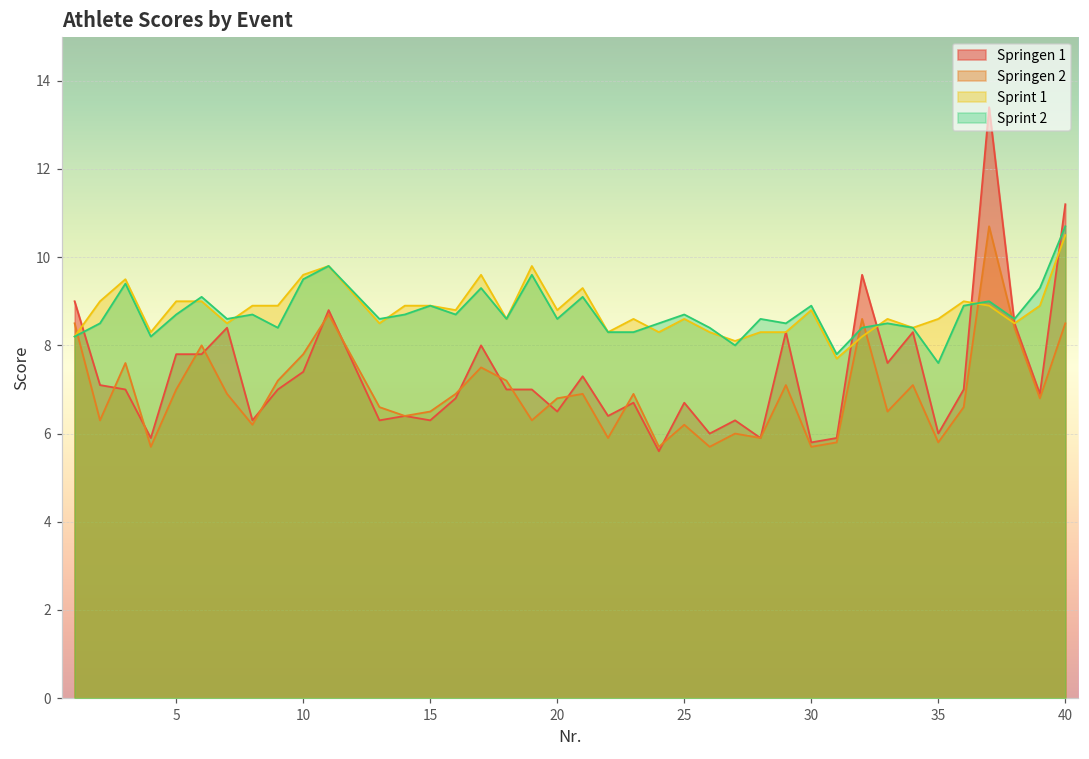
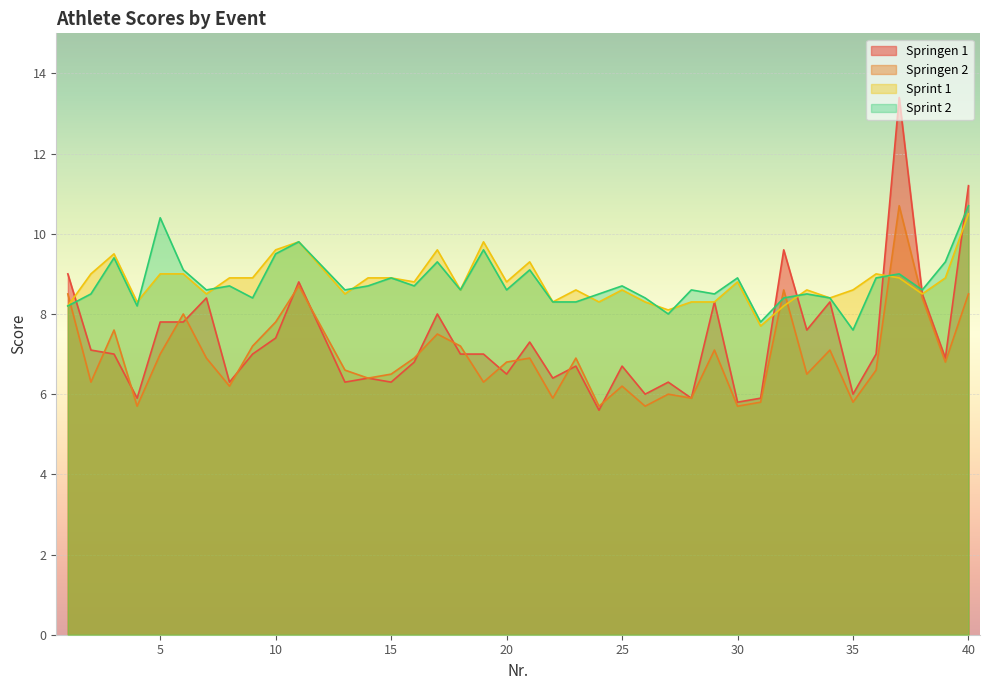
Sprint 2, 5: 8.7 -> 10.4
